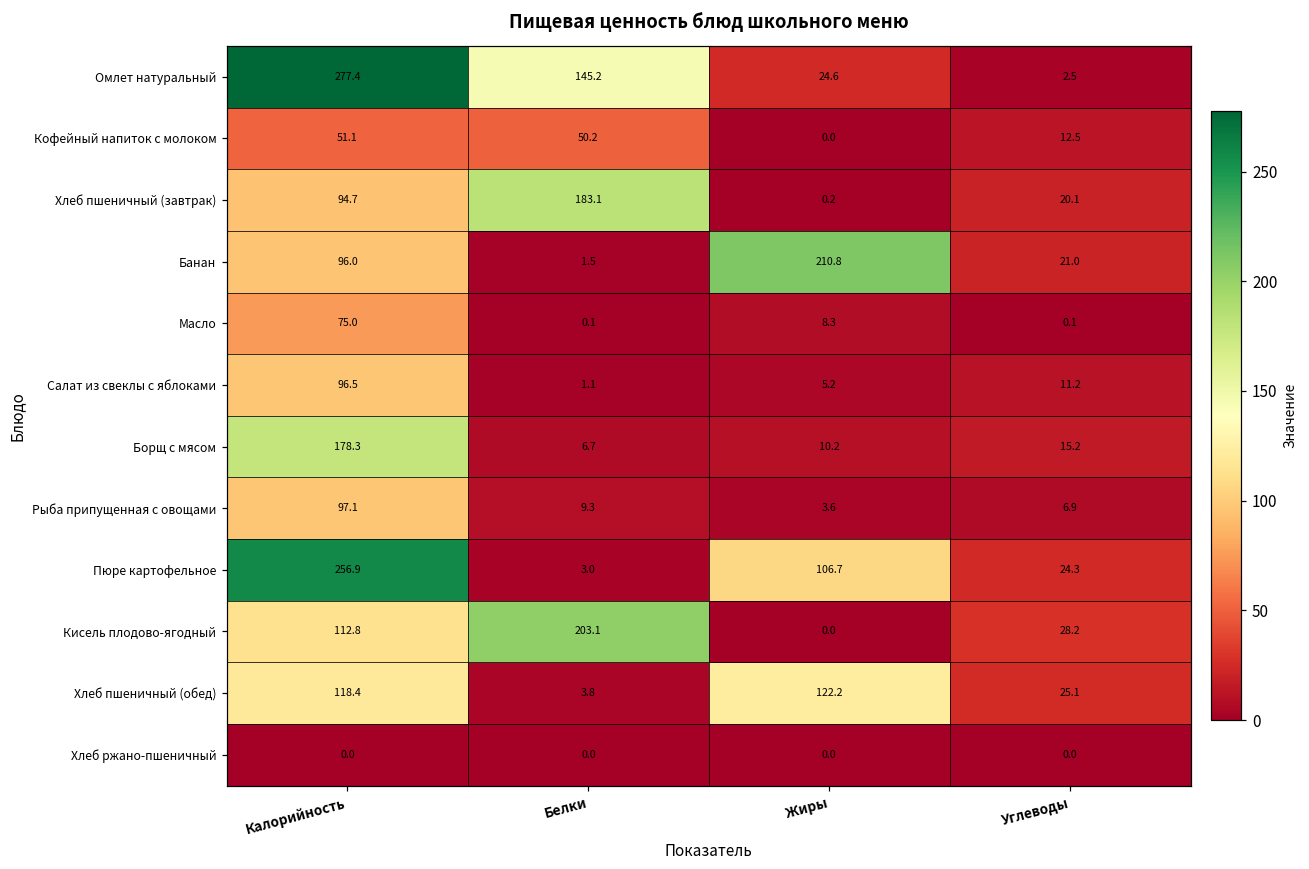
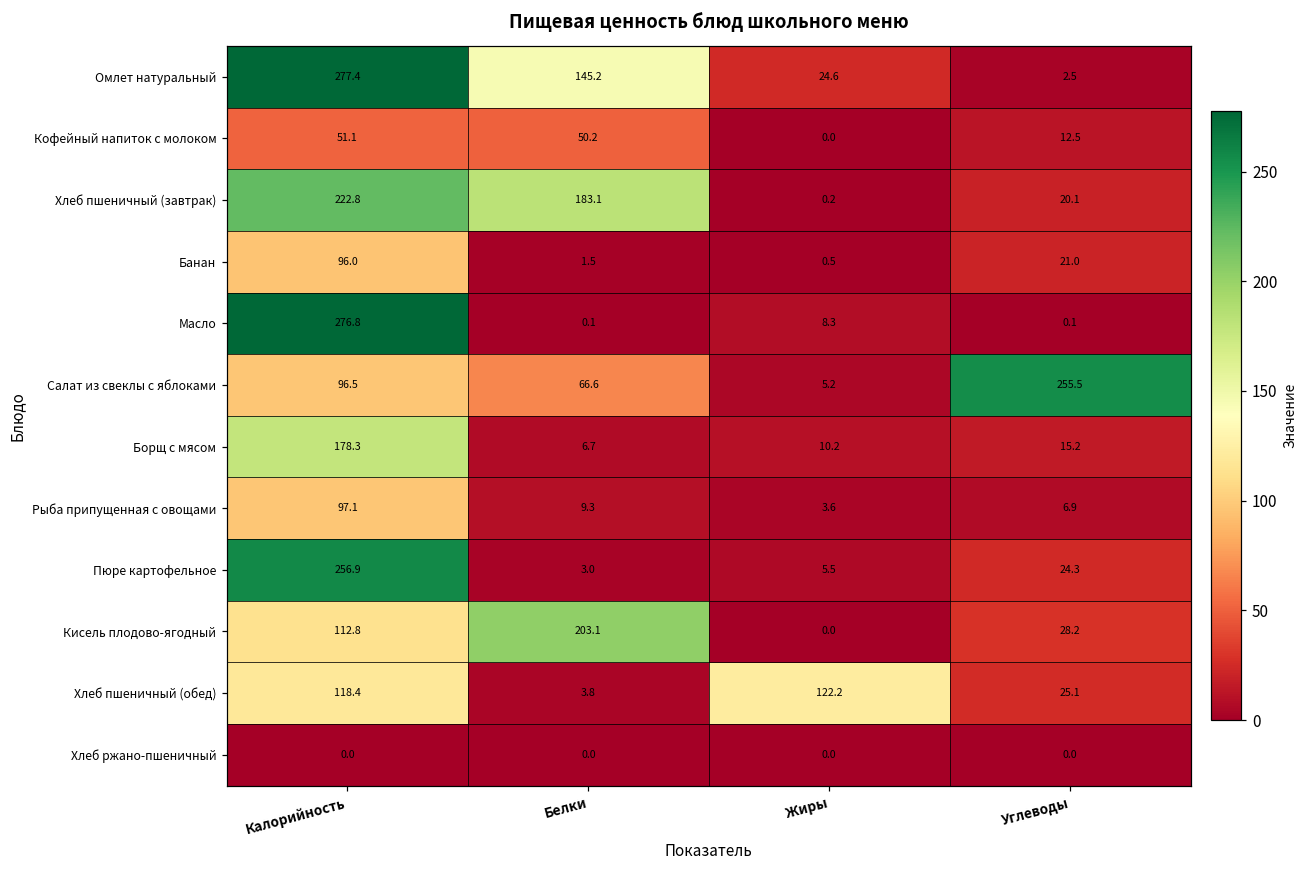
Хлеб пшеничный (завтрак), Калорийность: 94.7 -> 222.8
Банан, Жиры: 210.8 -> 0.5
Масло, Калорийность: 75.0 -> 276.8
Салат из свеклы с яблоками, Белки: 1.1 -> 66.6
Салат из свеклы с яблоками, Углеводы: 11.2 -> 255.5
Пюре картофельное, Жиры: 106.7 -> 5.5
